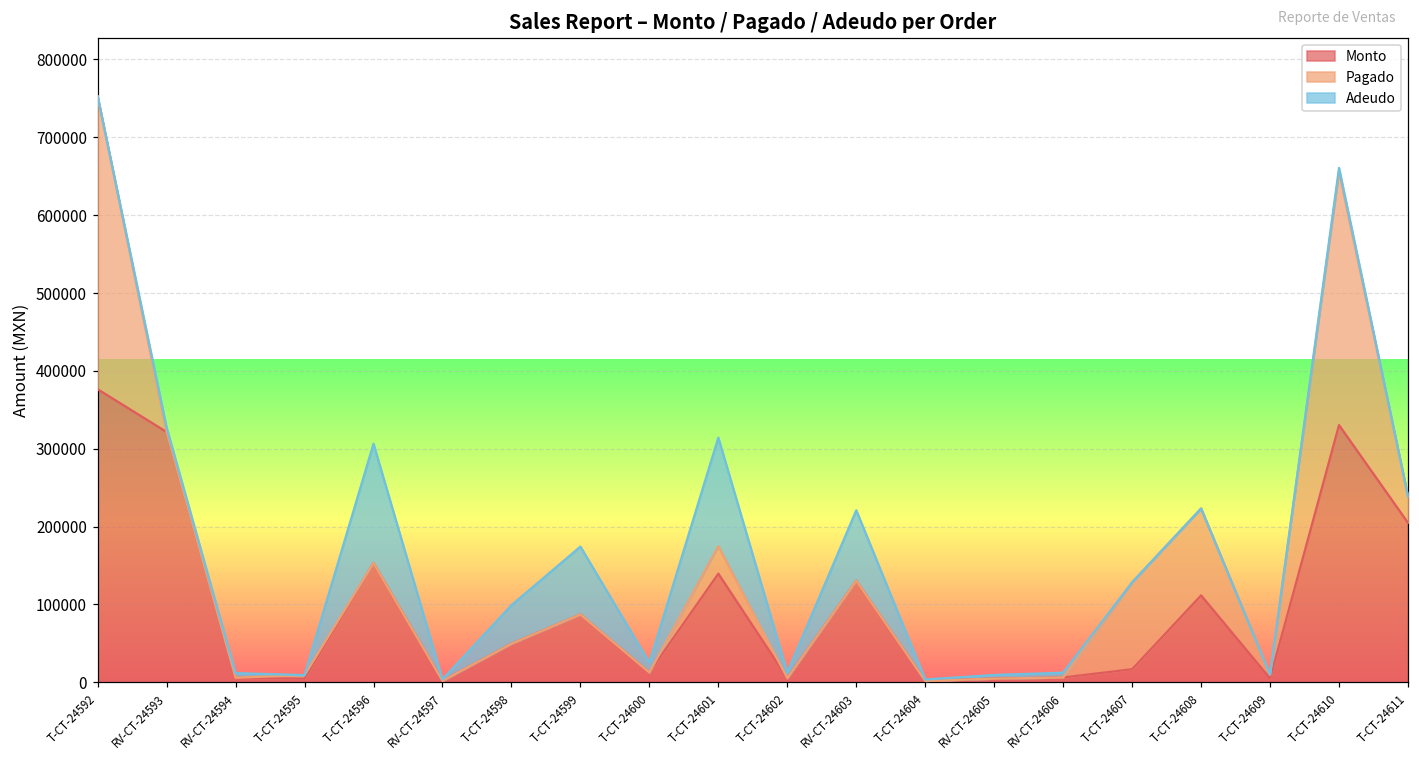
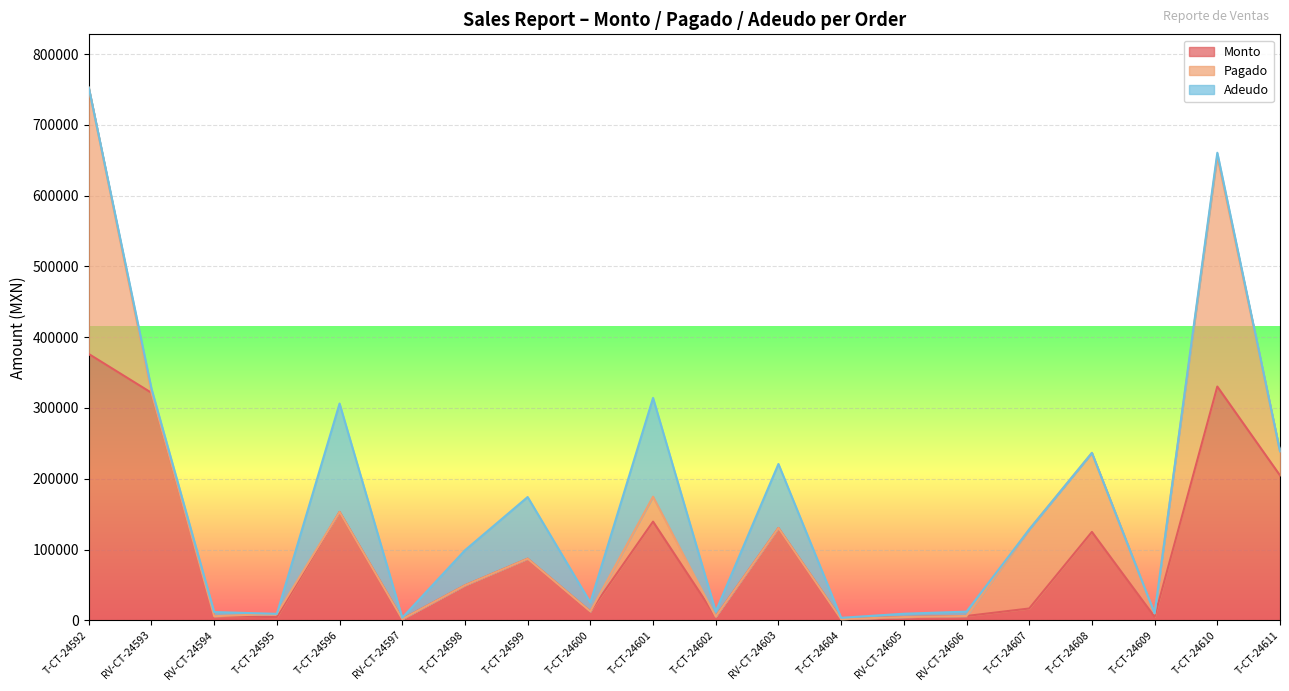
Monto, T-CT-24608: 110000 -> 120000
